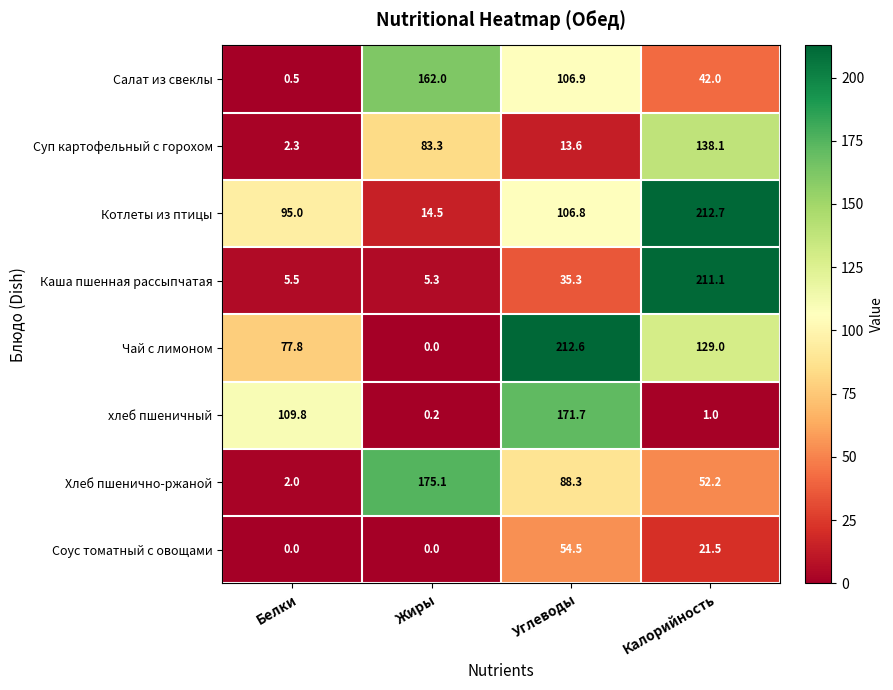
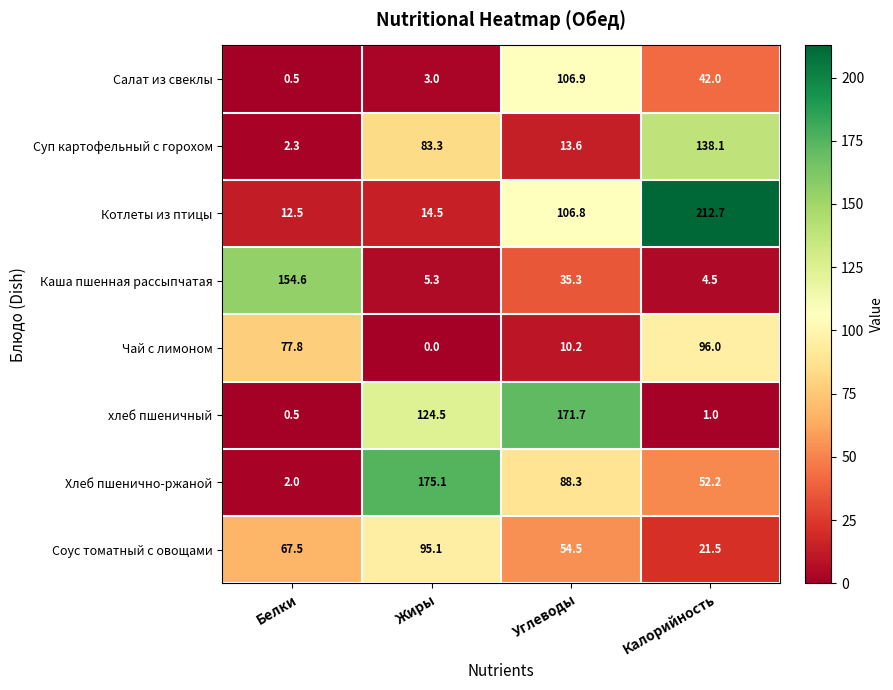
Салат из свеклы, Жиры: 162.0 -> 3.0
Котлеты из птицы, Белки: 95.0 -> 12.5
Каша пшенная рассыпчатая, Белки: 5.5 -> 154.6
Каша пшенная рассыпчатая, Калорийность: 211.1 -> 4.5
Чай с лимоном, Углеводы: 212.6 -> 10.2
Чай с лимоном, Калорийность: 129.0 -> 96.0
хлеб пшеничный, Белки: 109.8 -> 0.5
хлеб пшеничный, Жиры: 0.2 -> 124.5
Соус томатный с овощами, Белки: 0.0 -> 67.5
Соус томатный с овощами, Жиры: 0.0 -> 95.1
